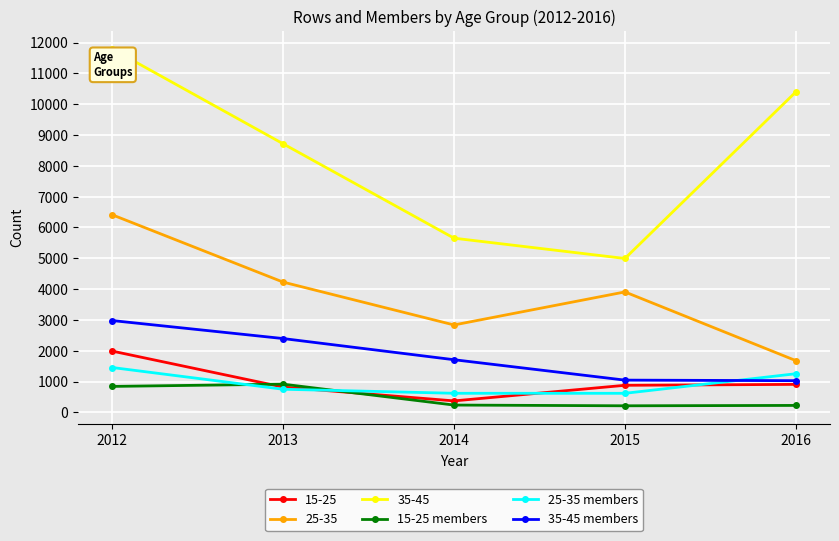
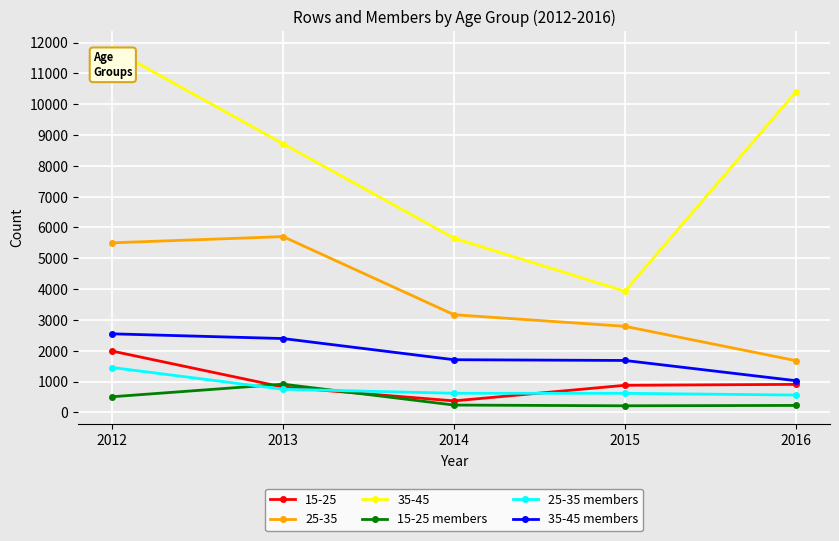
25-35, 2012: 6400 -> 5500
15-25 members, 2012: 800 -> 500
35-45 members, 2012: 3000 -> 2500
25-35, 2013: 4200 -> 5700
25-35, 2014: 2800 -> 3200
25-35, 2015: 3900 -> 2800
35-45, 2015: 5000 -> 3900
35-45 members, 2015: 1000 -> 1700
25-35 members, 2016: 1300 -> 600
